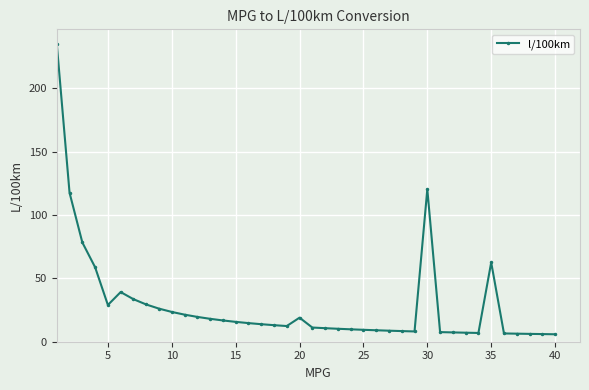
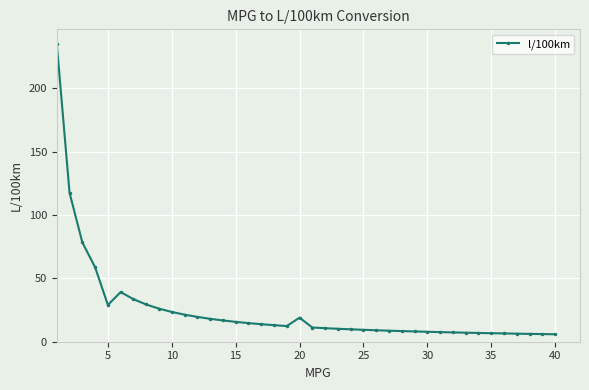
30: 120 -> 8
35: 63 -> 7
